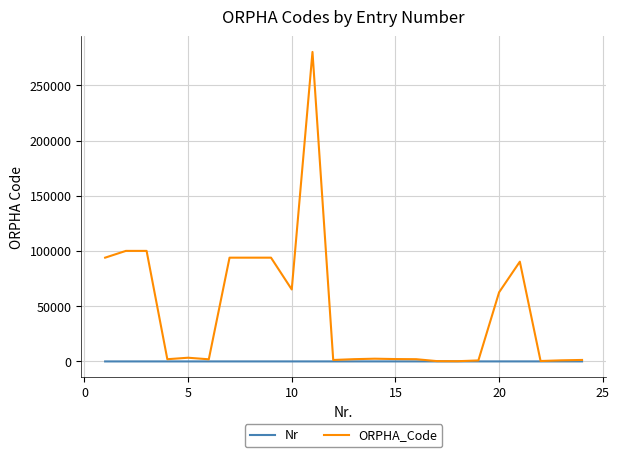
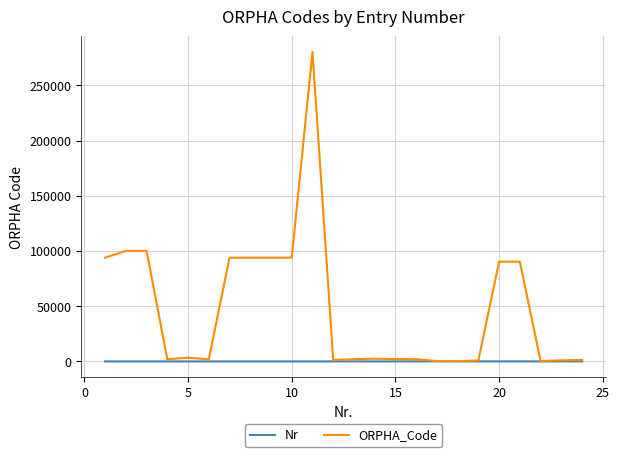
ORPHA_Code, 10: 65000 -> 94000
ORPHA_Code, 20: 63000 -> 90000
